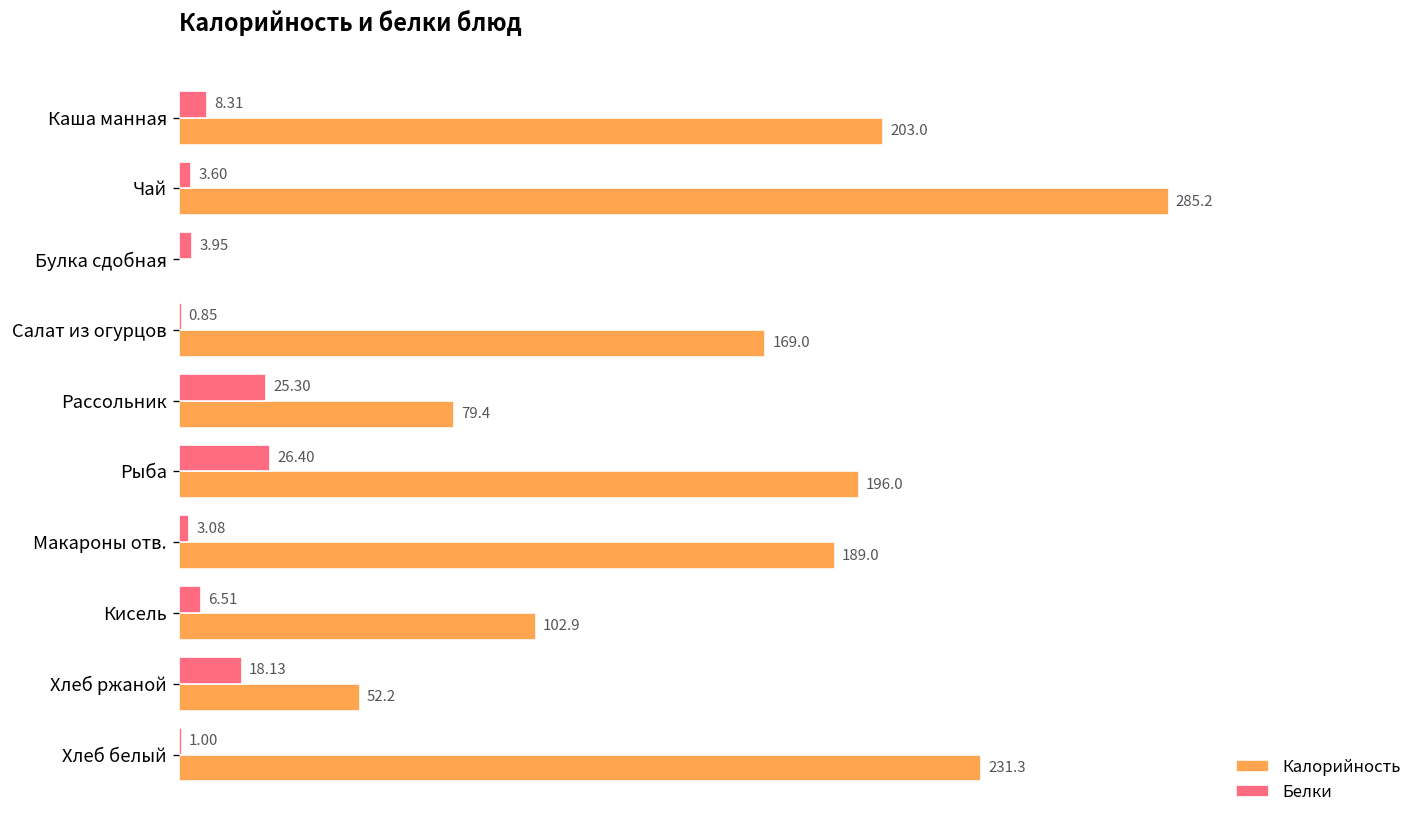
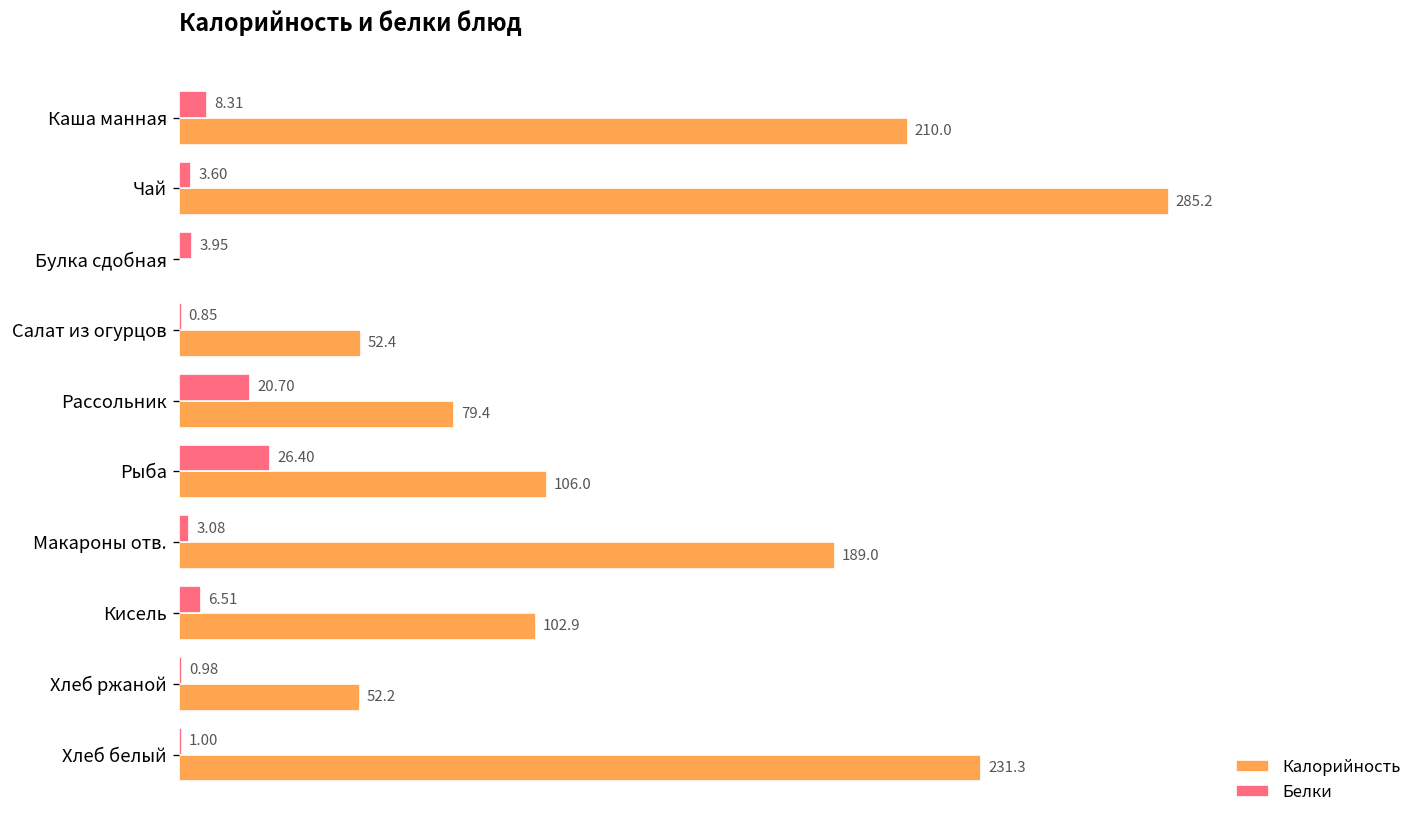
Калорийность, Каша манная: 203.0 -> 210.0
Калорийность, Салат из огурцов: 169.0 -> 52.4
Белки, Рассольник: 25.30 -> 20.70
Калорийность, Рыба: 196.0 -> 106.0
Белки, Хлеб ржаной: 18.13 -> 0.98
